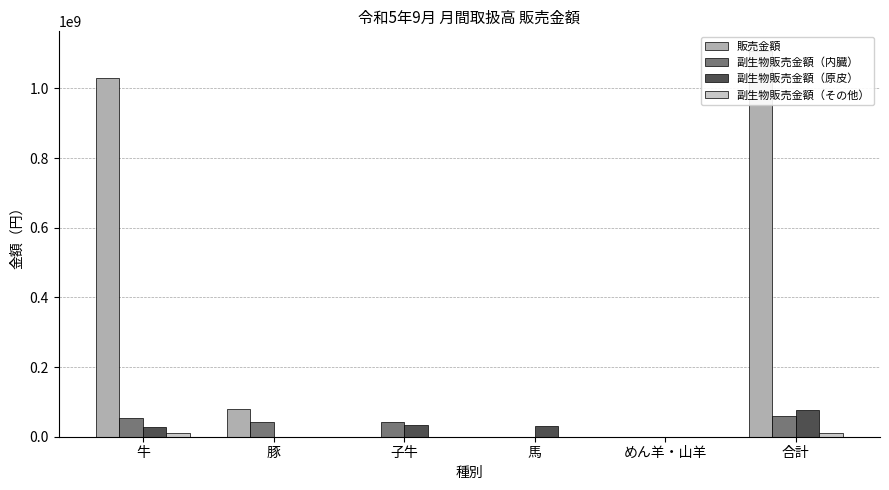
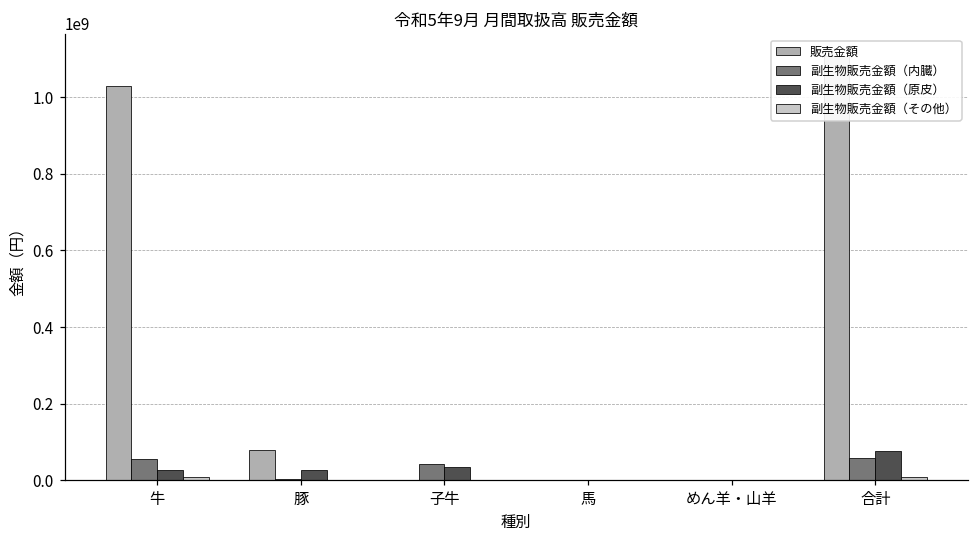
副生物販売金額（内臓）, 豚: 40000000 -> 0
副生物販売金額（原皮）, 豚: 0 -> 30000000
副生物販売金額（原皮）, 馬: 30000000 -> 0
